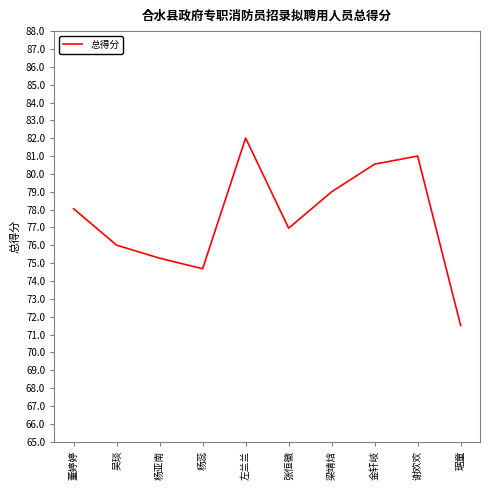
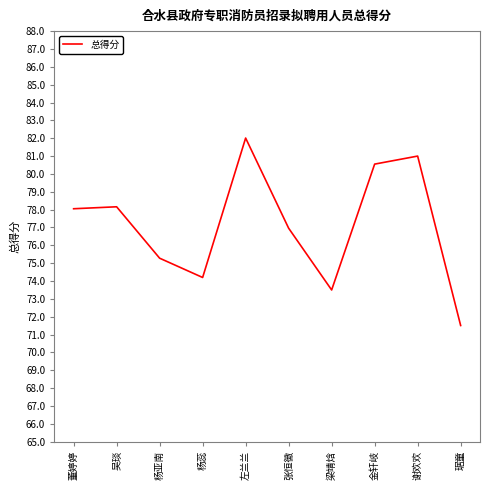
吴琰: 76.0 -> 78.2
杨蕊: 74.7 -> 74.2
梁靖焓: 79.0 -> 73.5
